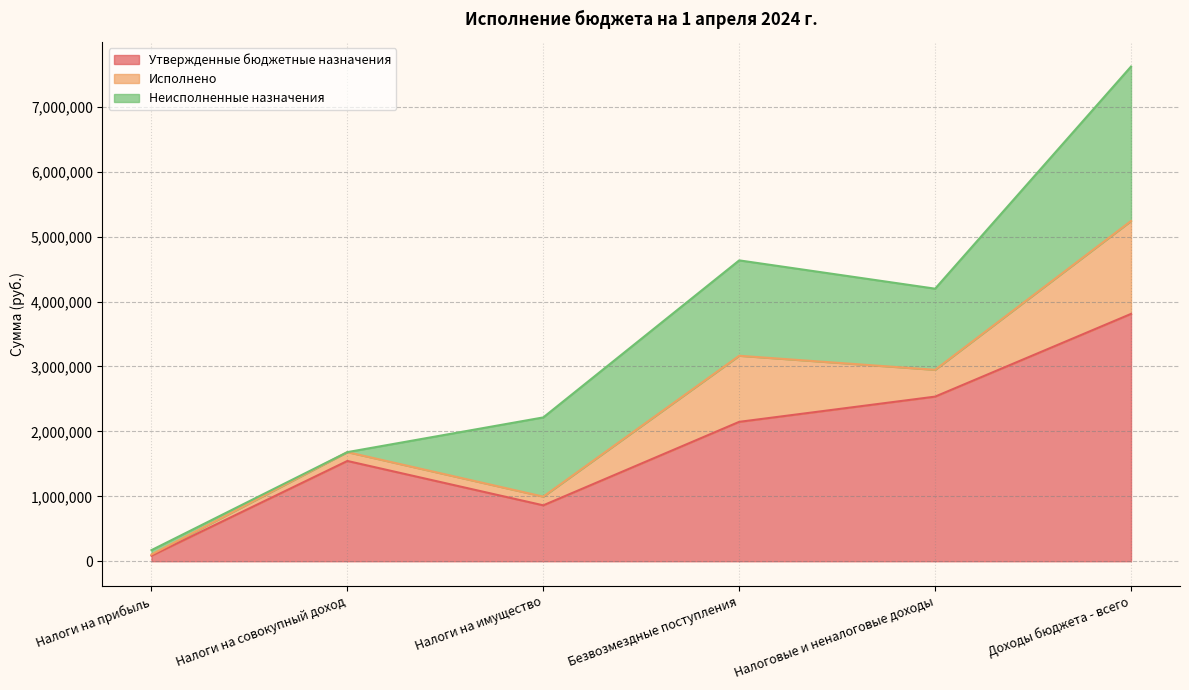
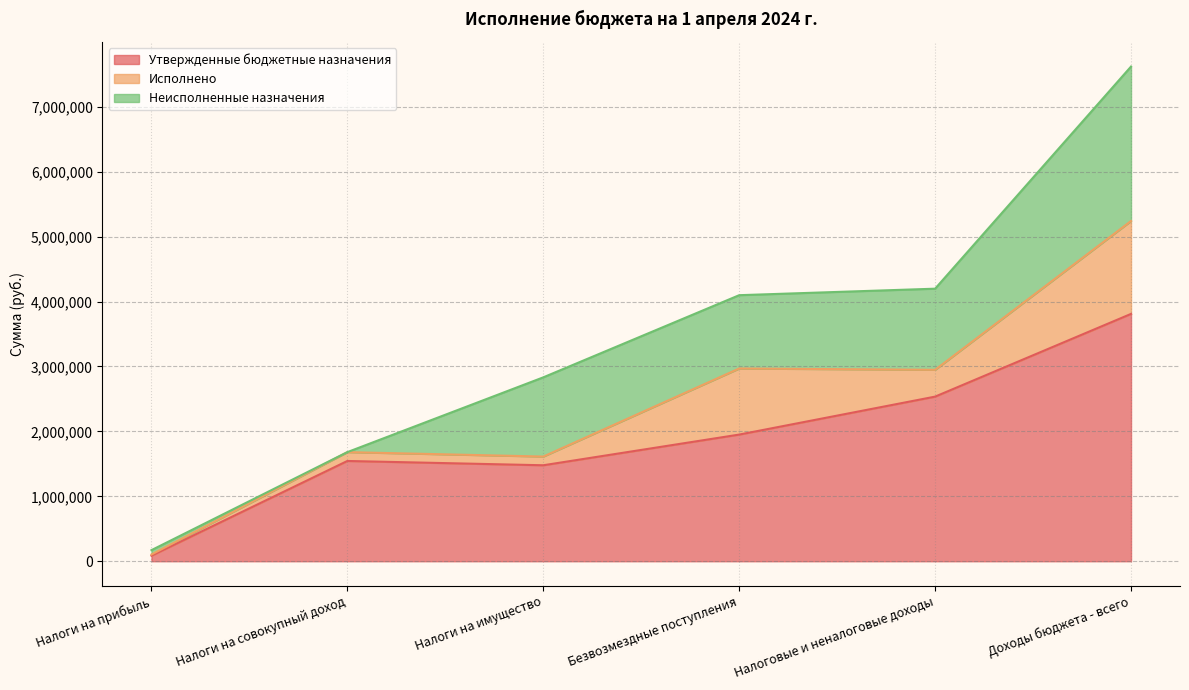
Утвержденные бюджетные назначения, Налоги на имущество: 900,000 -> 1,500,000
Утвержденные бюджетные назначения, Безвозмездные поступления: 2,100,000 -> 2,000,000
Неисполненные назначения, Безвозмездные поступления: 1,500,000 -> 1,100,000
